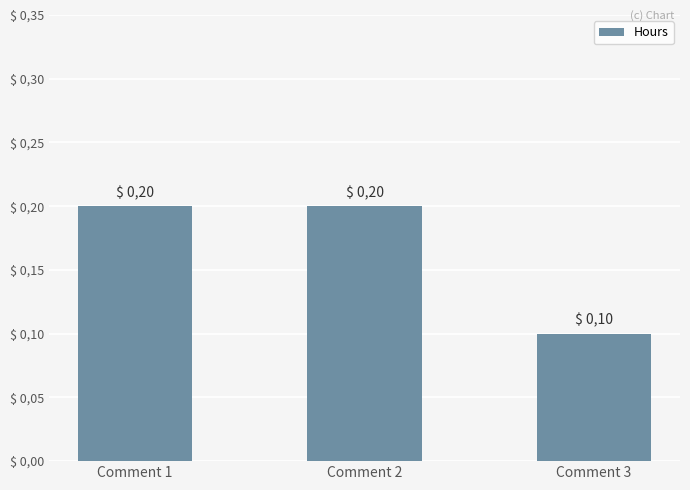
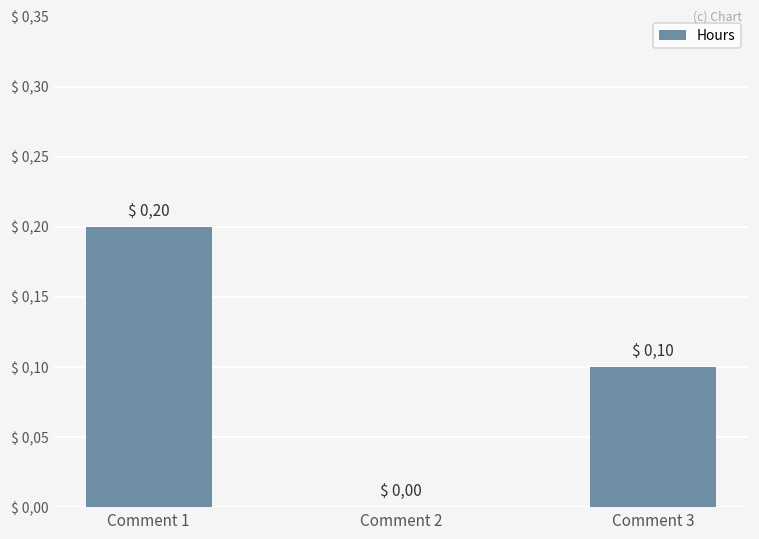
Comment 2: 0,20 -> 0,00
